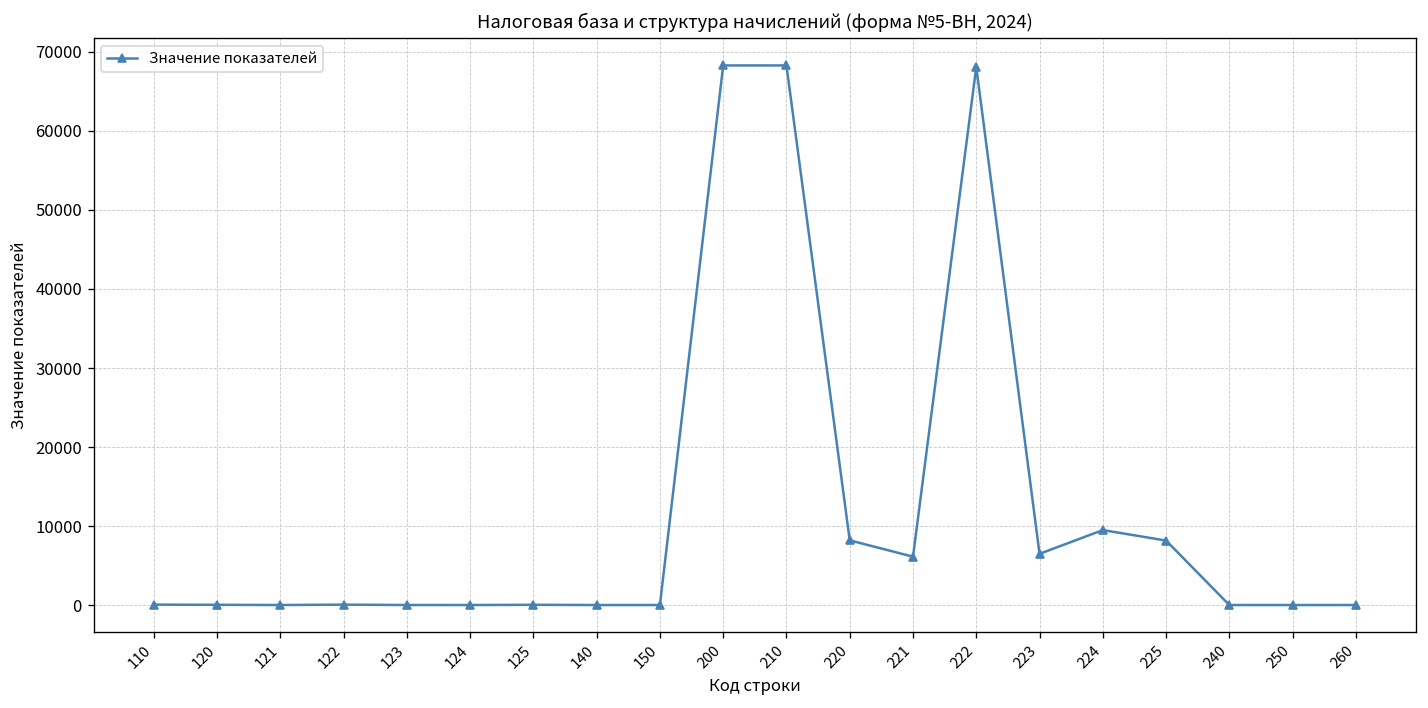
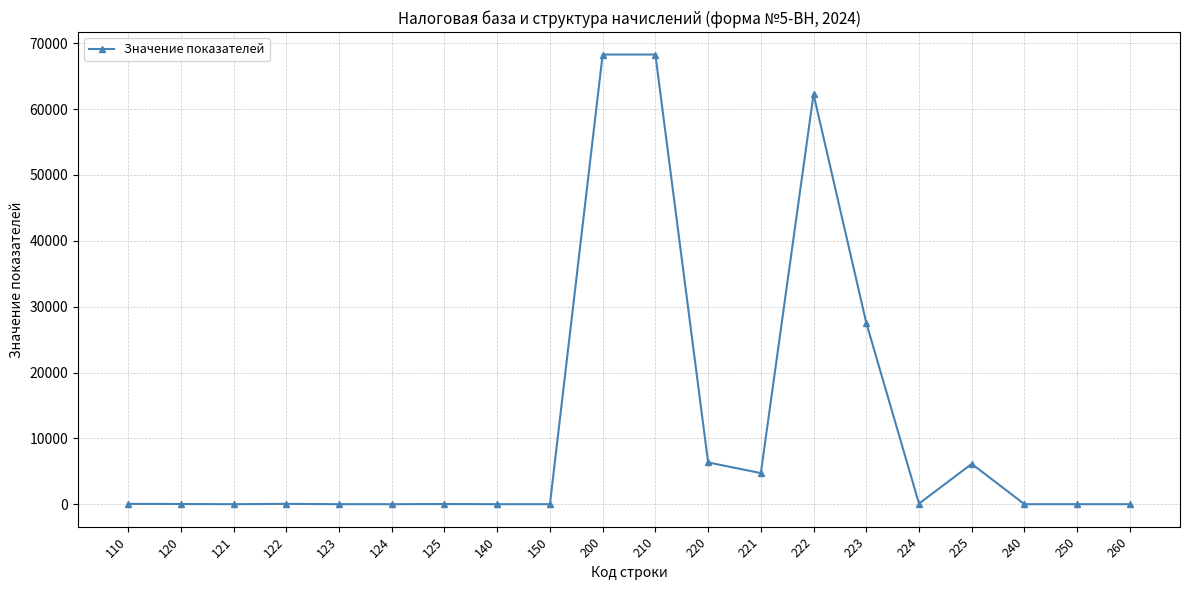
220: 8000 -> 6000
221: 6000 -> 5000
222: 68000 -> 62000
223: 6000 -> 28000
224: 9000 -> 0
225: 8000 -> 6000
